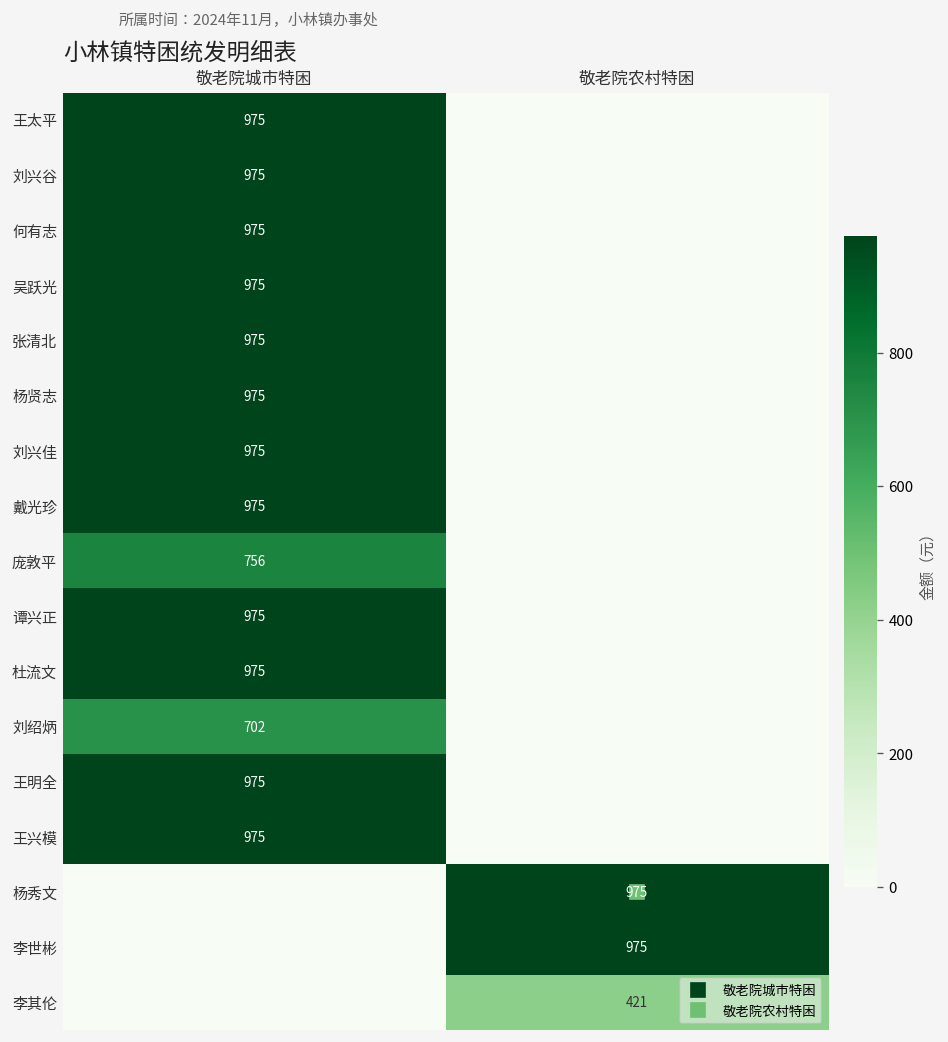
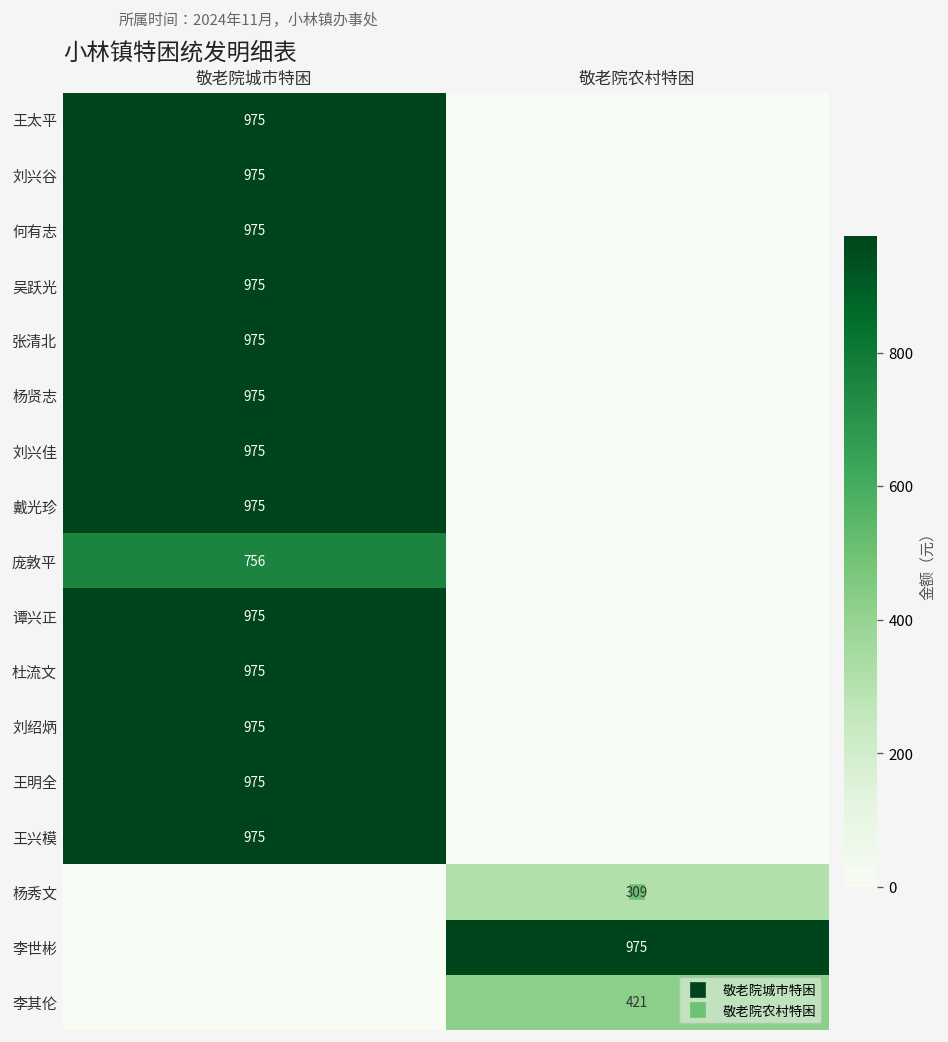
刘绍炳, 敬老院城市特困: 702 -> 975
杨秀文, 敬老院农村特困: 975 -> 309
